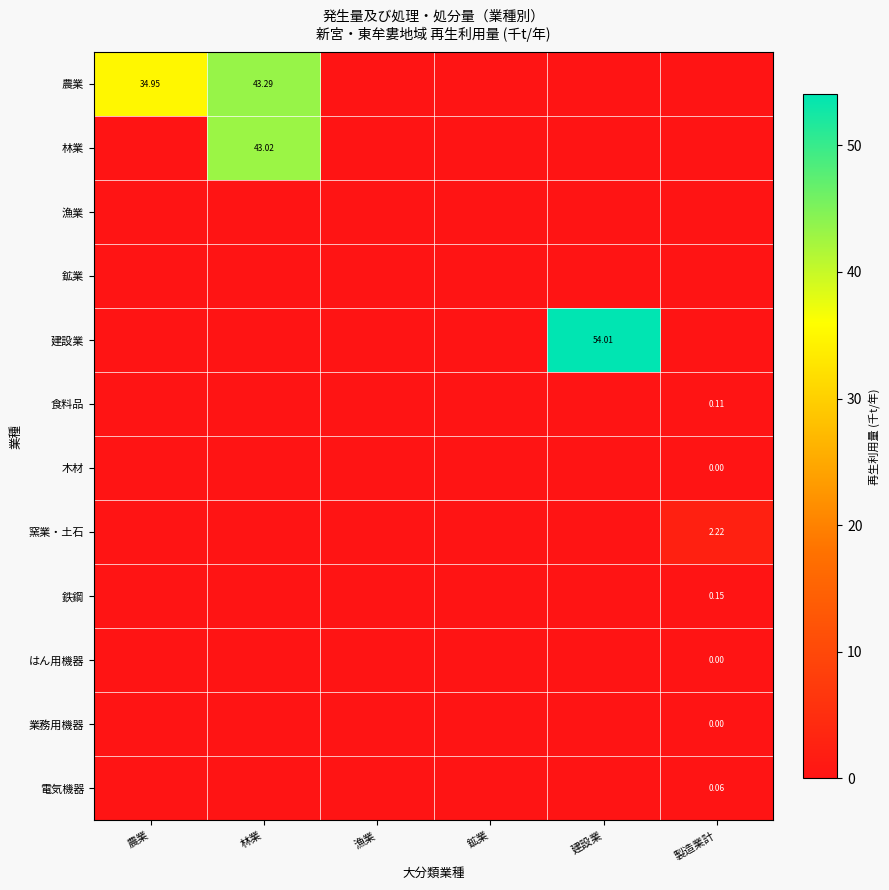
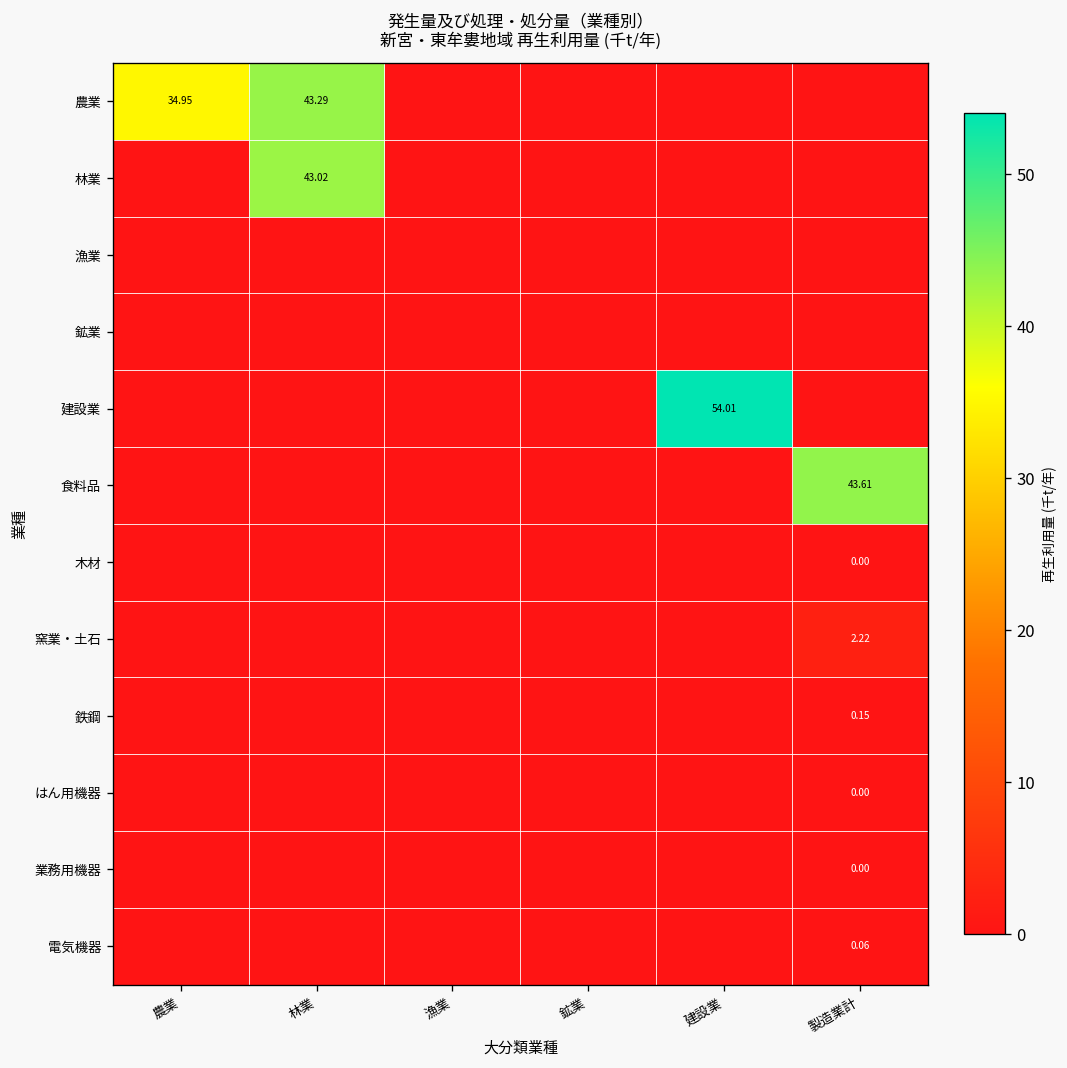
食料品, 製造業計: 0.11 -> 43.61
